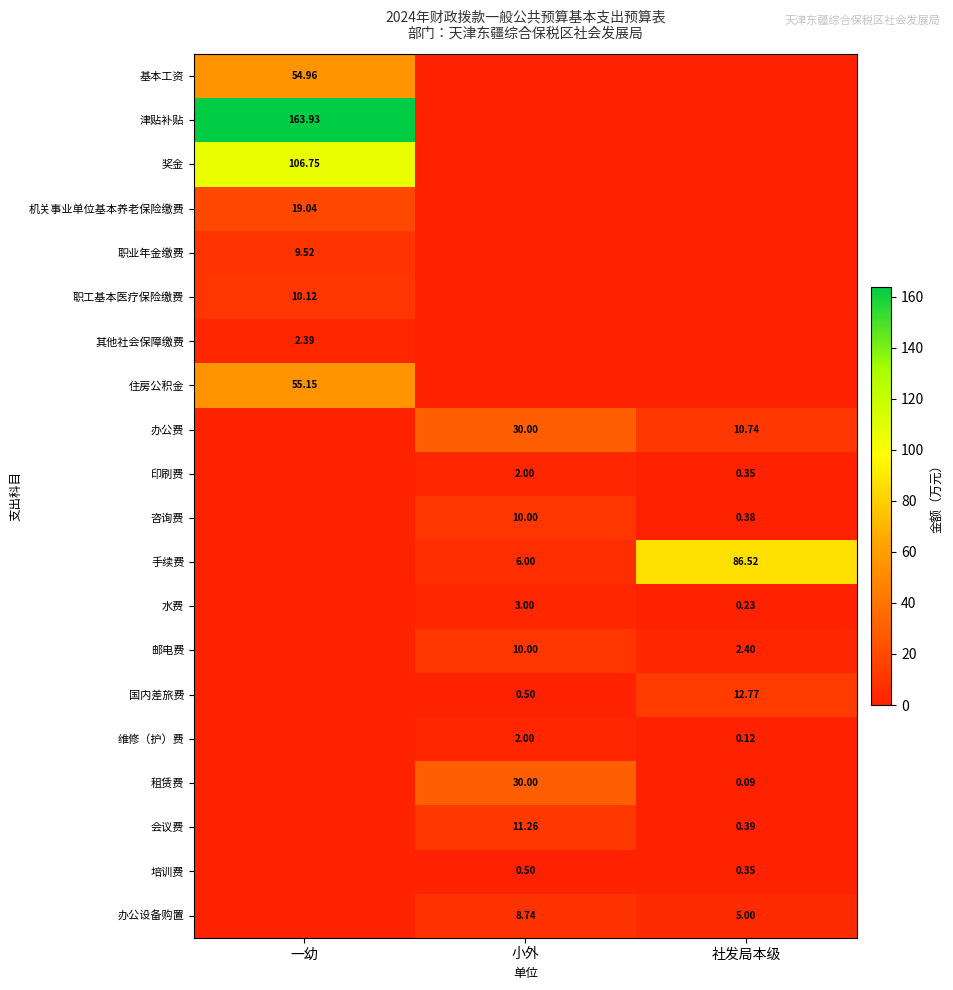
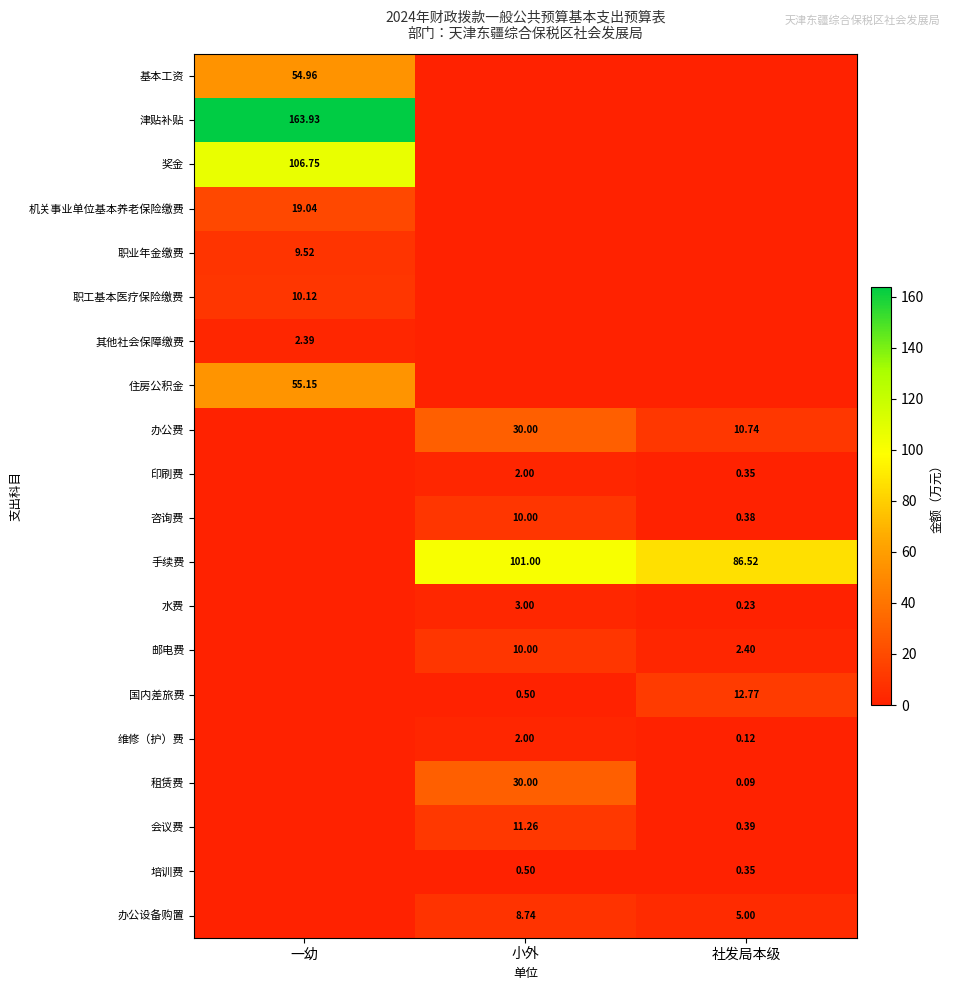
手续费, 小外: 6.00 -> 101.00
